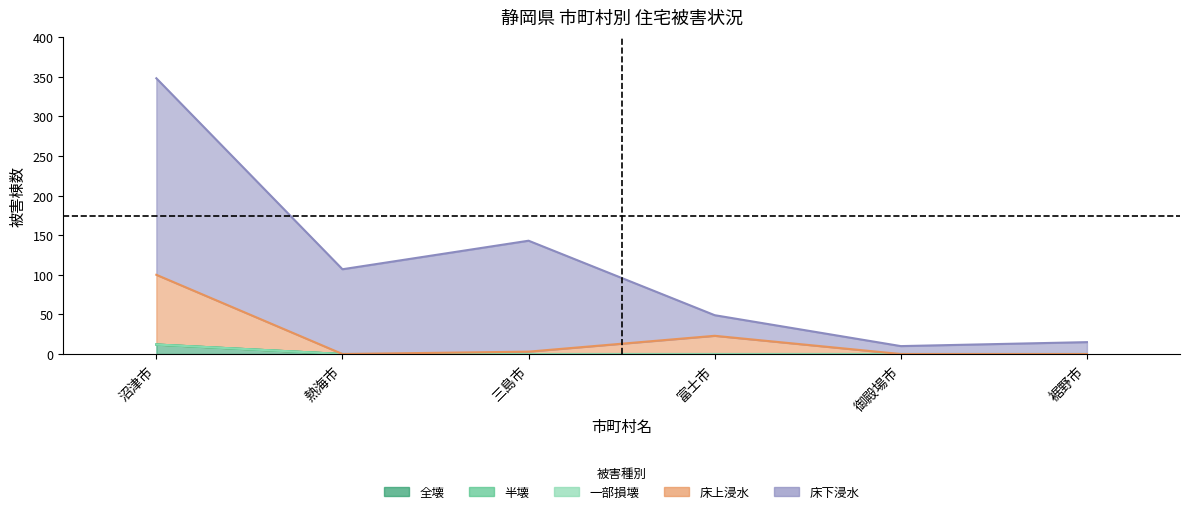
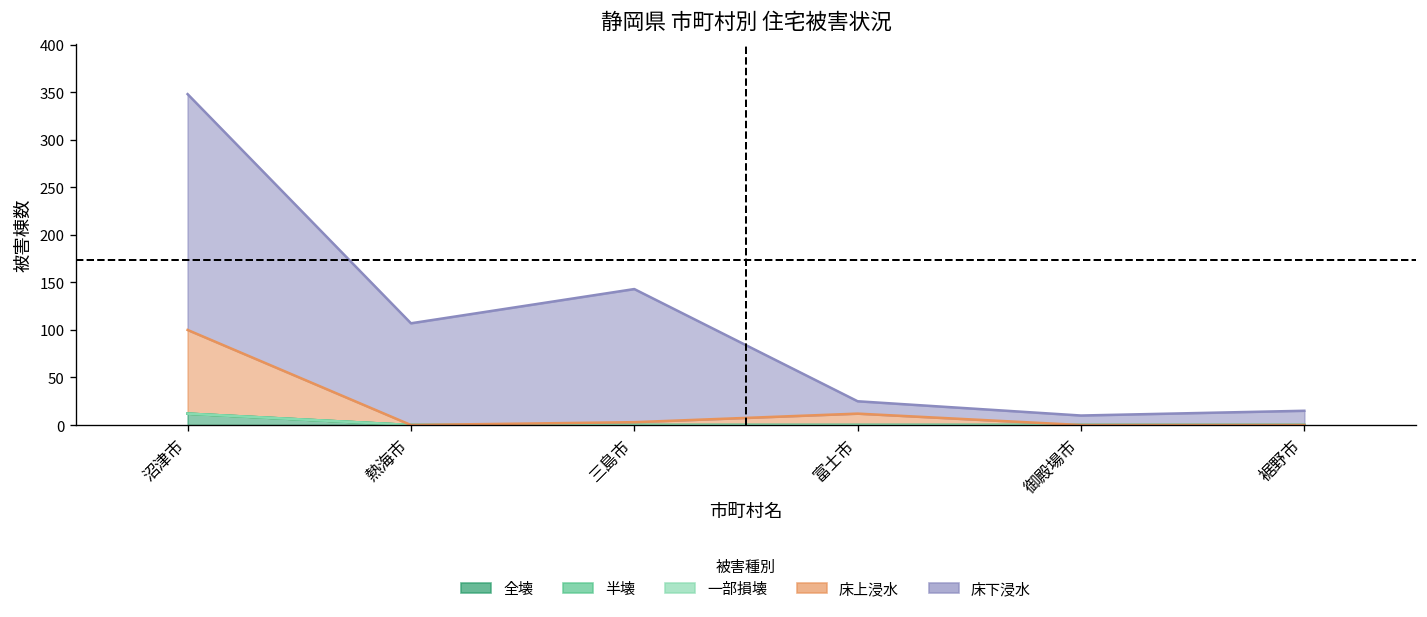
床上浸水, 富士市: 20 -> 10
床下浸水, 富士市: 30 -> 10
